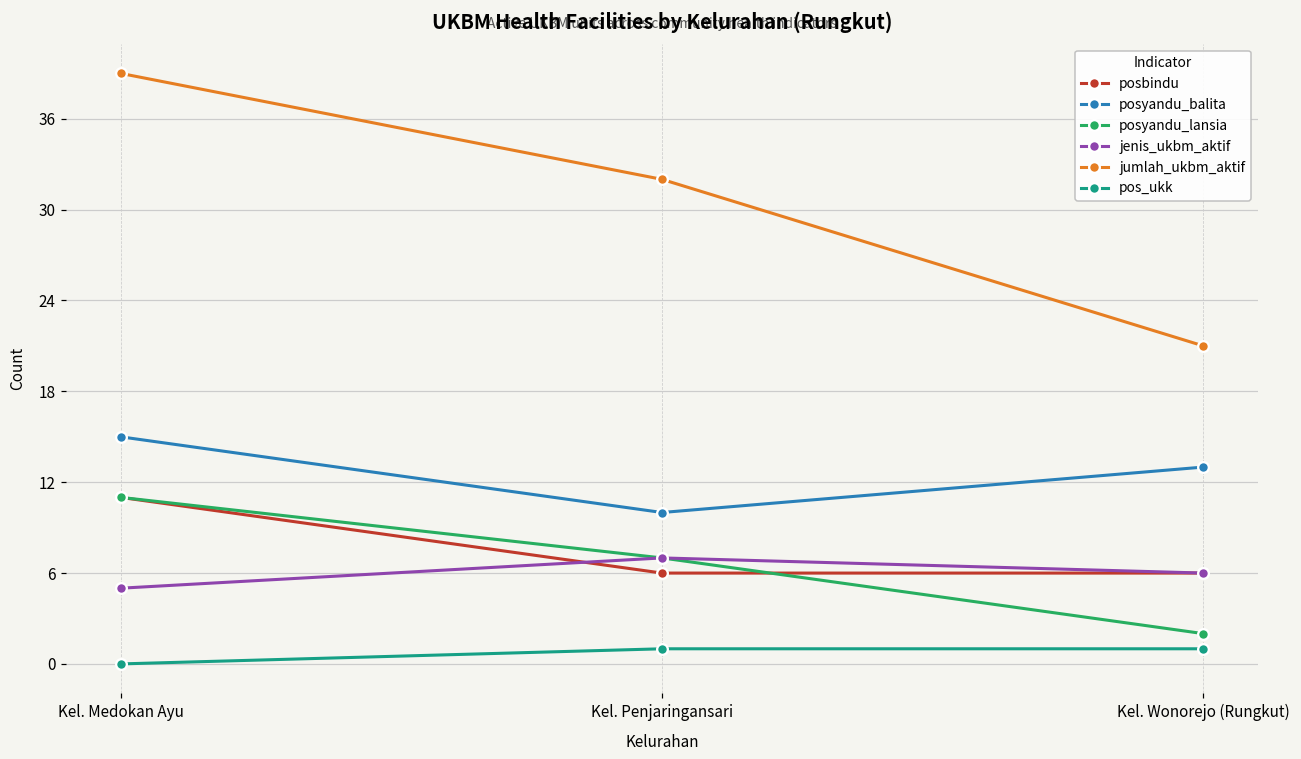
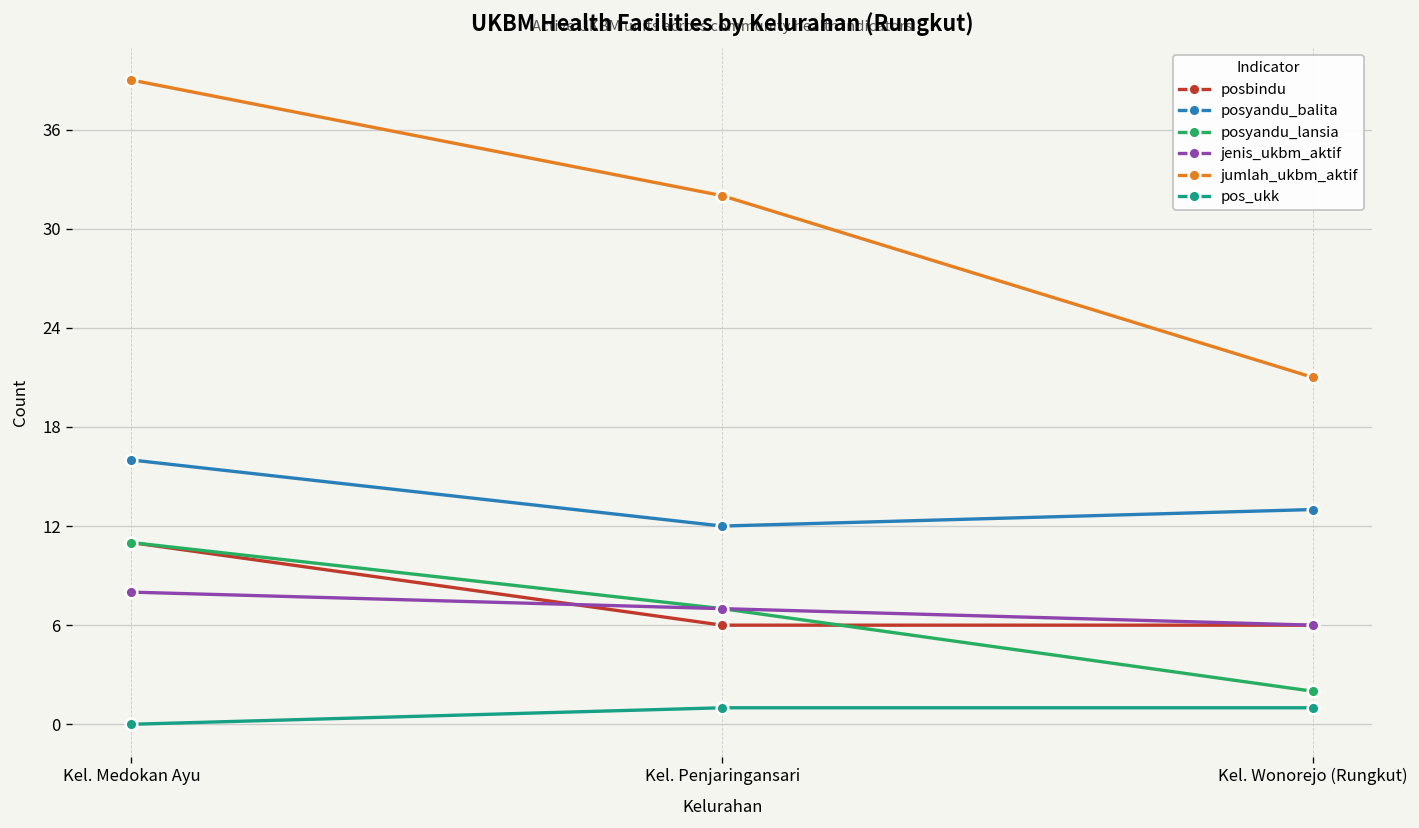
posyandu_balita, Kel. Medokan Ayu: 15 -> 16
jenis_ukbm_aktif, Kel. Medokan Ayu: 5 -> 8
posyandu_balita, Kel. Penjaringansari: 10 -> 12
